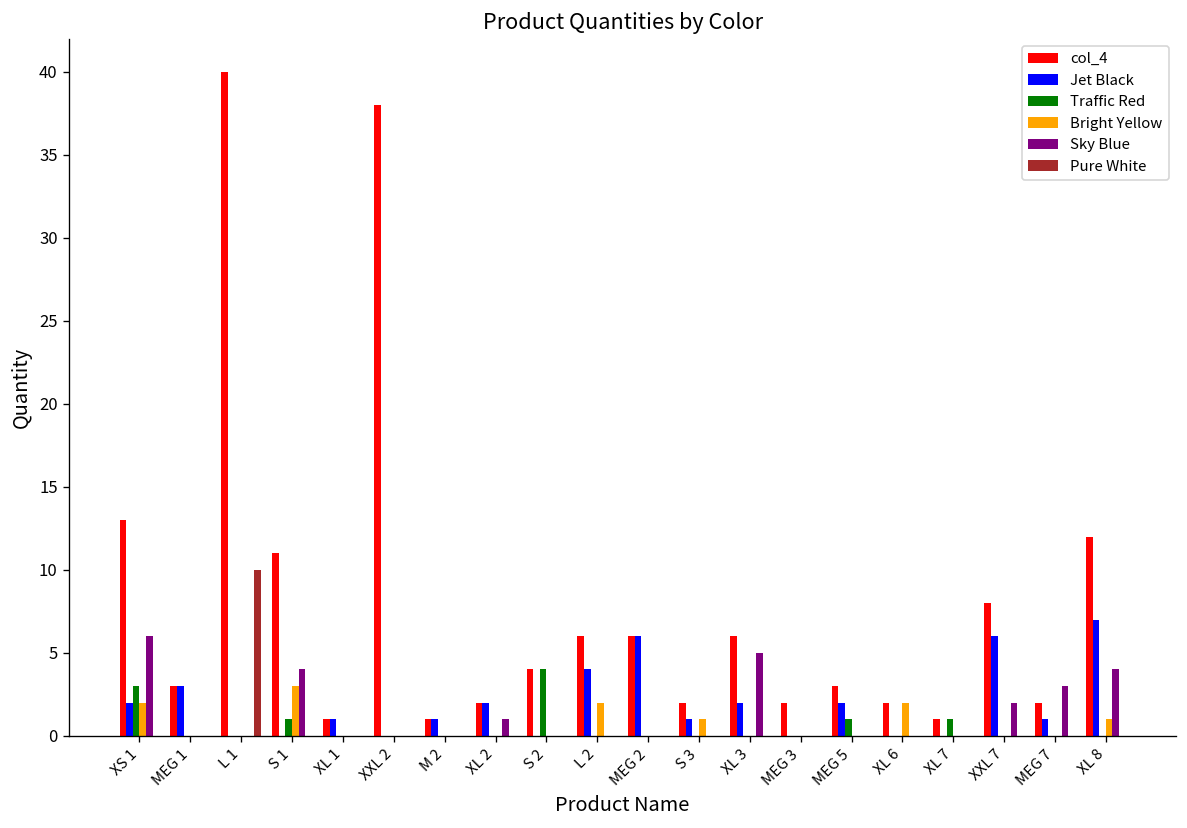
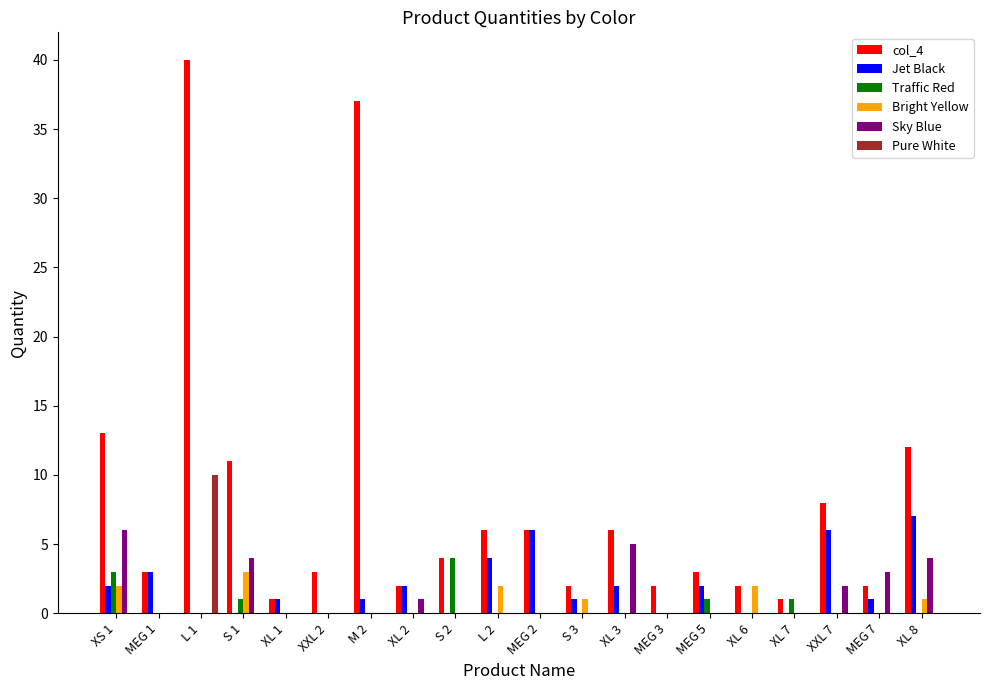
col_4, XXL 2: 38 -> 3
col_4, M 2: 1 -> 37
